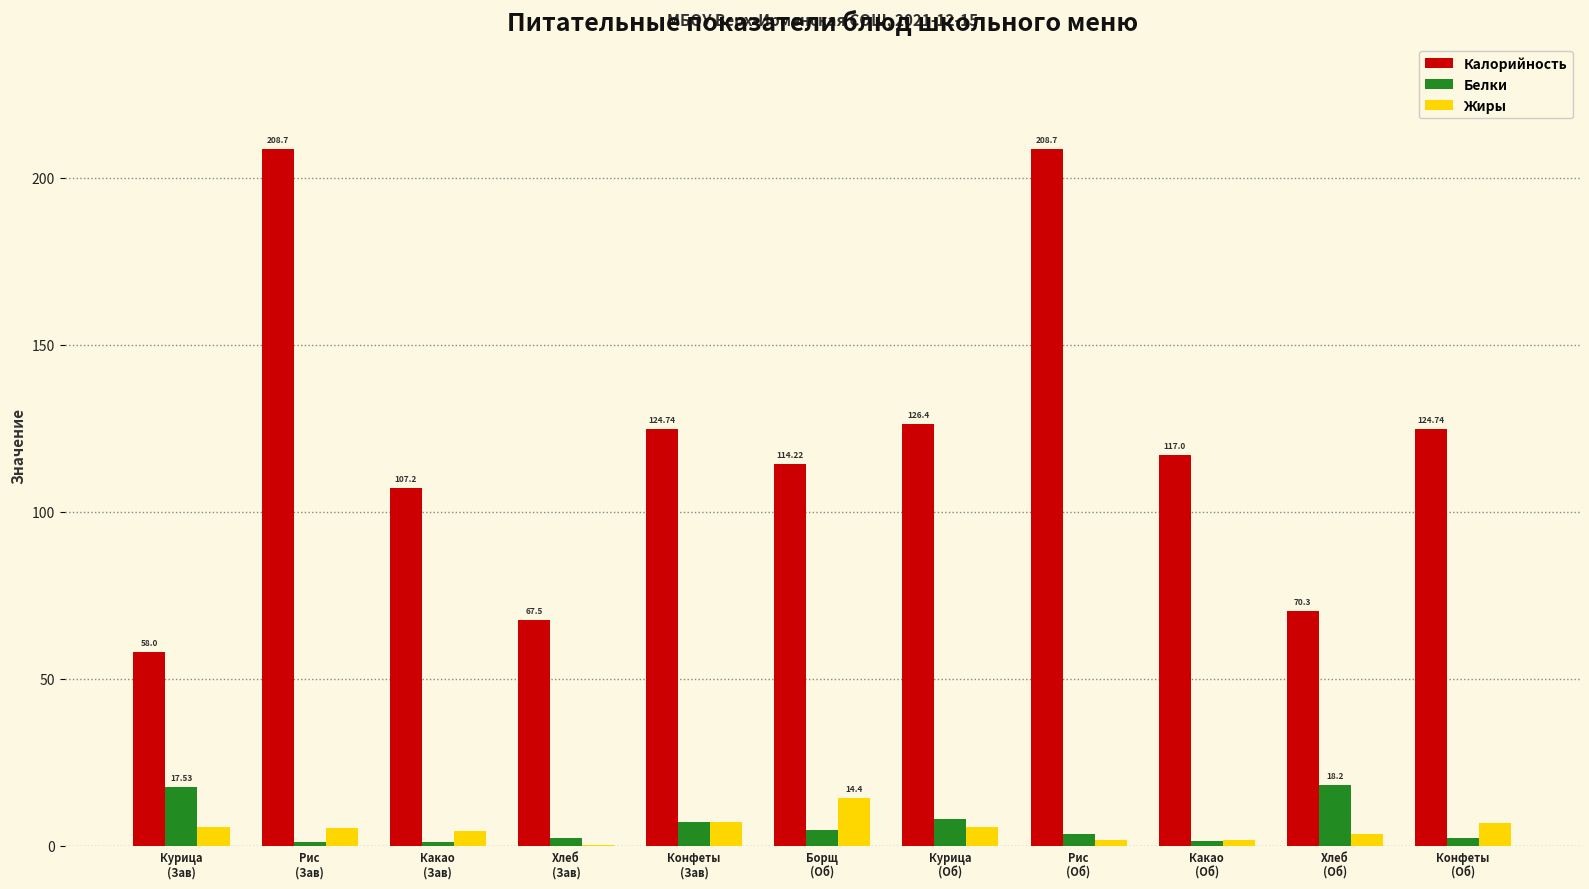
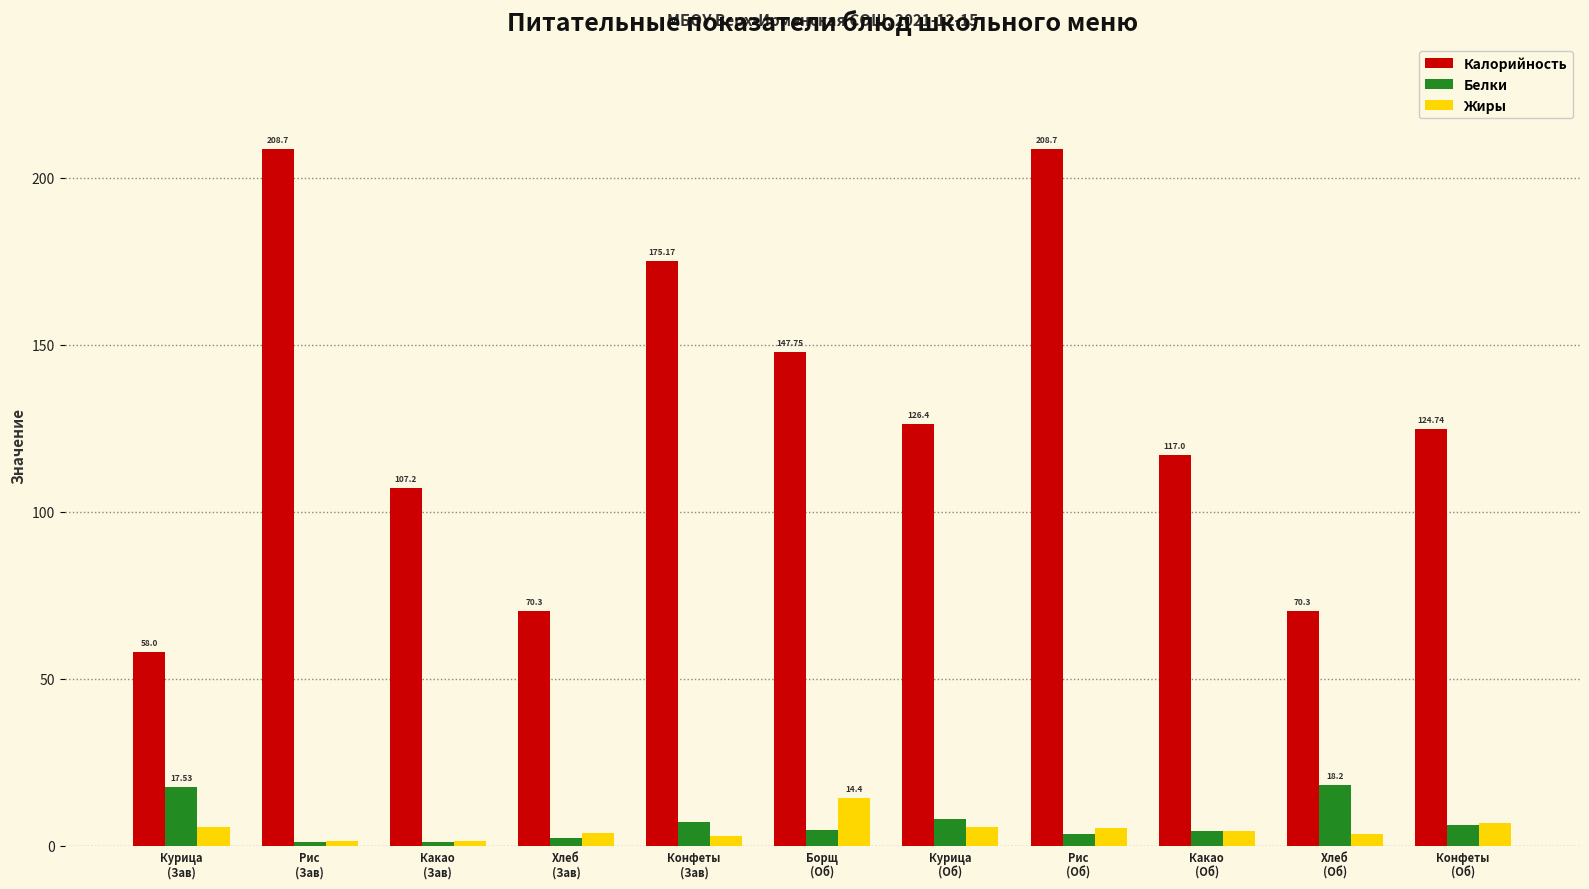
Жиры, Рис (Зав): 5 -> 2
Жиры, Какао (Зав): 4 -> 1
Калорийность, Хлеб (Зав): 67.5 -> 70.3
Жиры, Хлеб (Зав): 0 -> 4
Калорийность, Конфеты (Зав): 124.74 -> 175.17
Жиры, Конфеты (Зав): 7 -> 3
Калорийность, Борщ (Об): 114.22 -> 147.75
Жиры, Рис (Об): 2 -> 5
Белки, Какао (Об): 2 -> 5
Жиры, Какао (Об): 2 -> 4
Белки, Конфеты (Об): 2 -> 6
